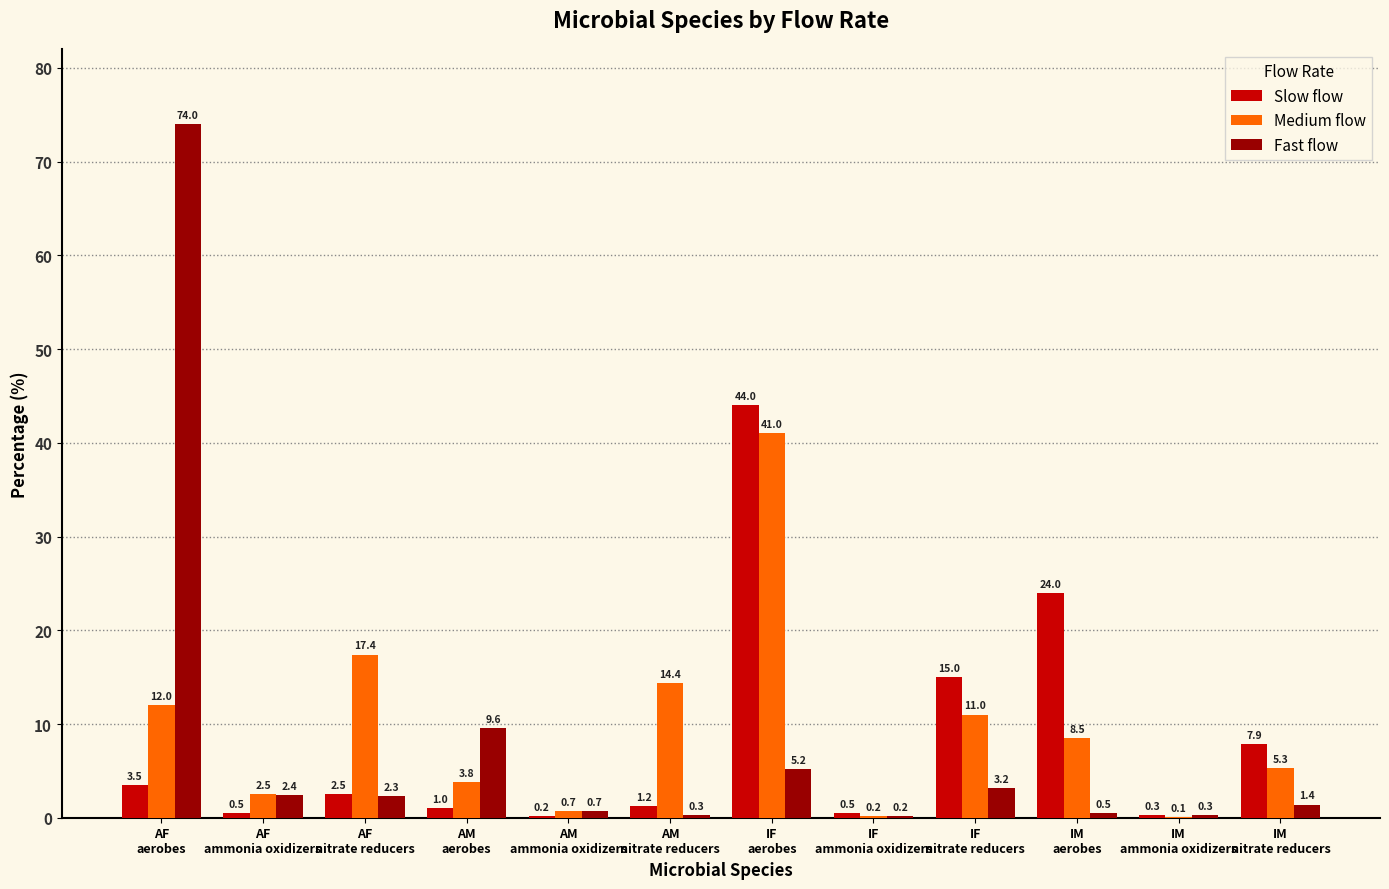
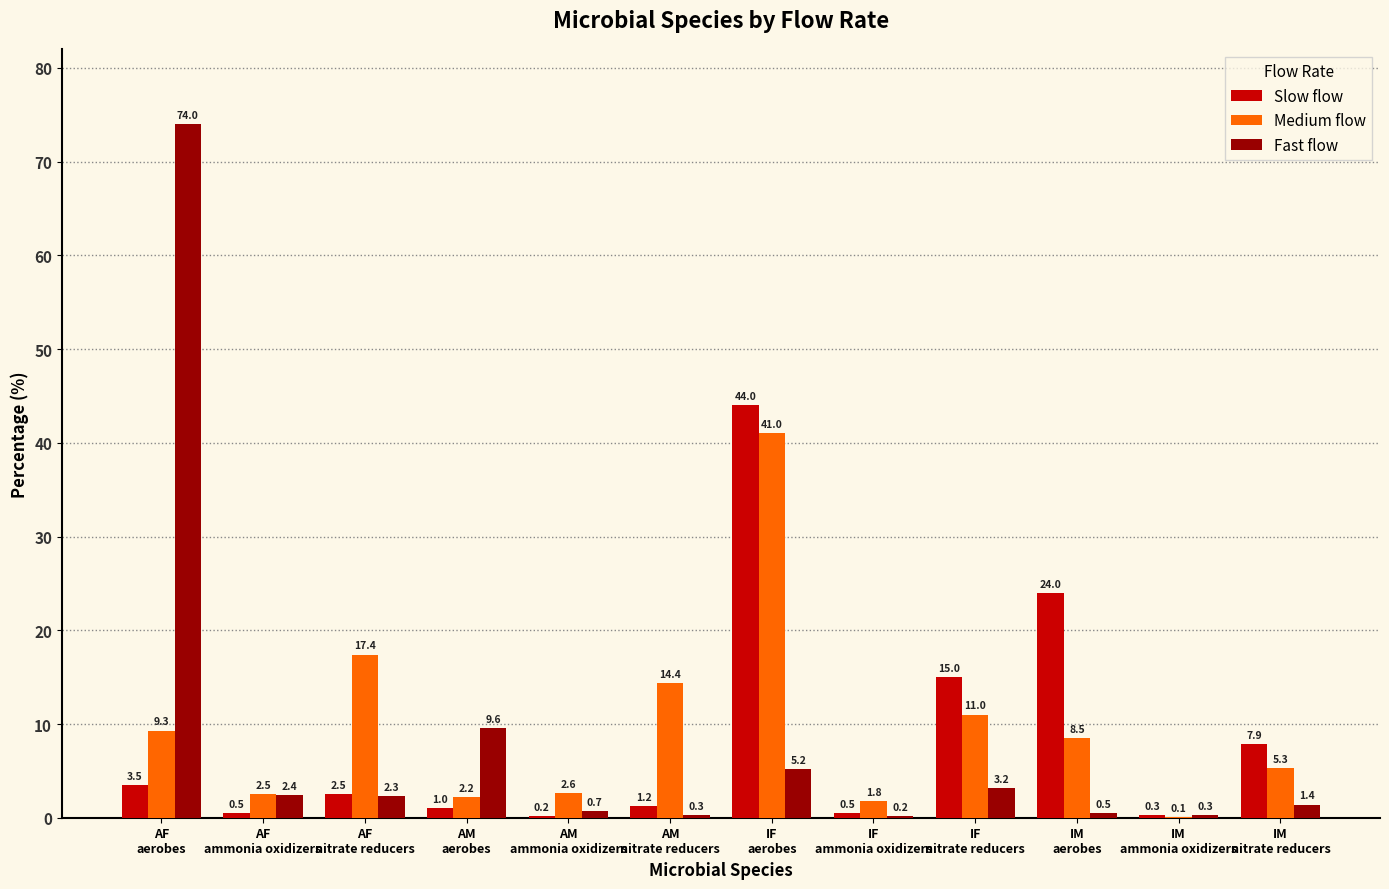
Medium flow, AF aerobes: 12.0 -> 9.3
Medium flow, AM aerobes: 3.8 -> 2.2
Medium flow, AM ammonia oxidizers: 0.7 -> 2.6
Medium flow, IF ammonia oxidizers: 0.2 -> 1.8
